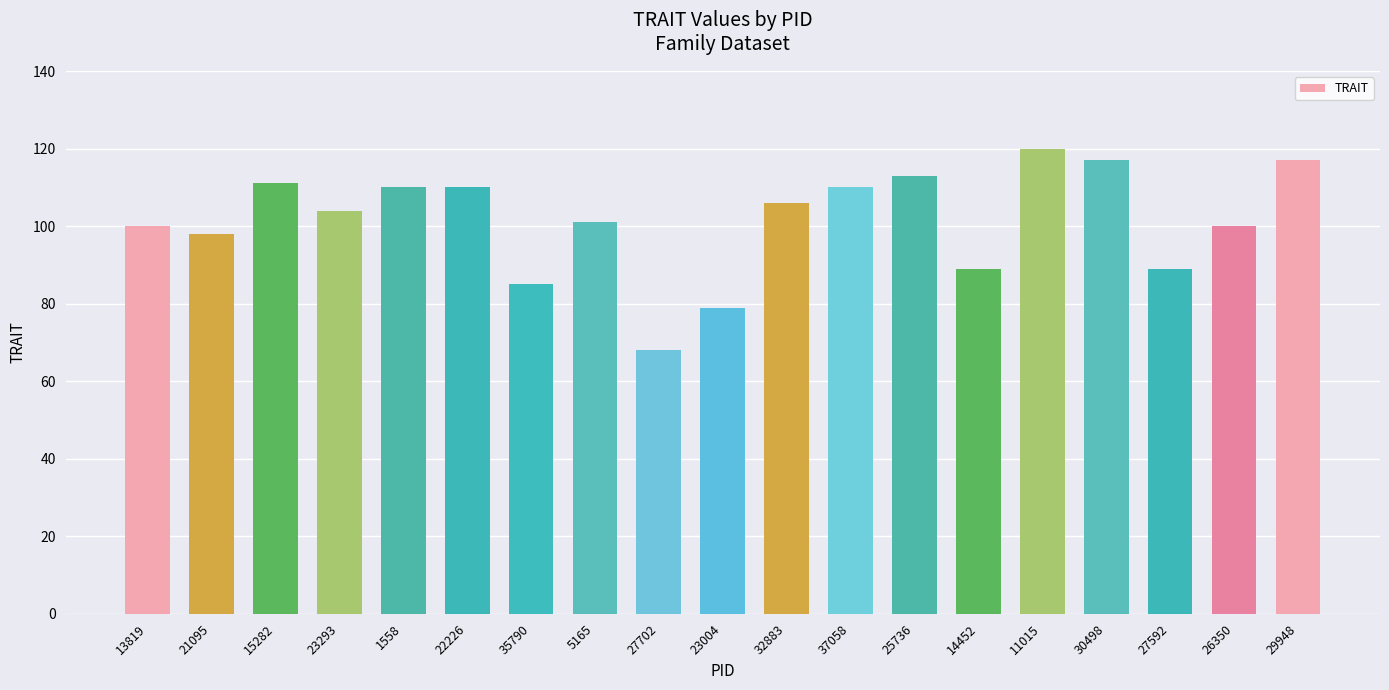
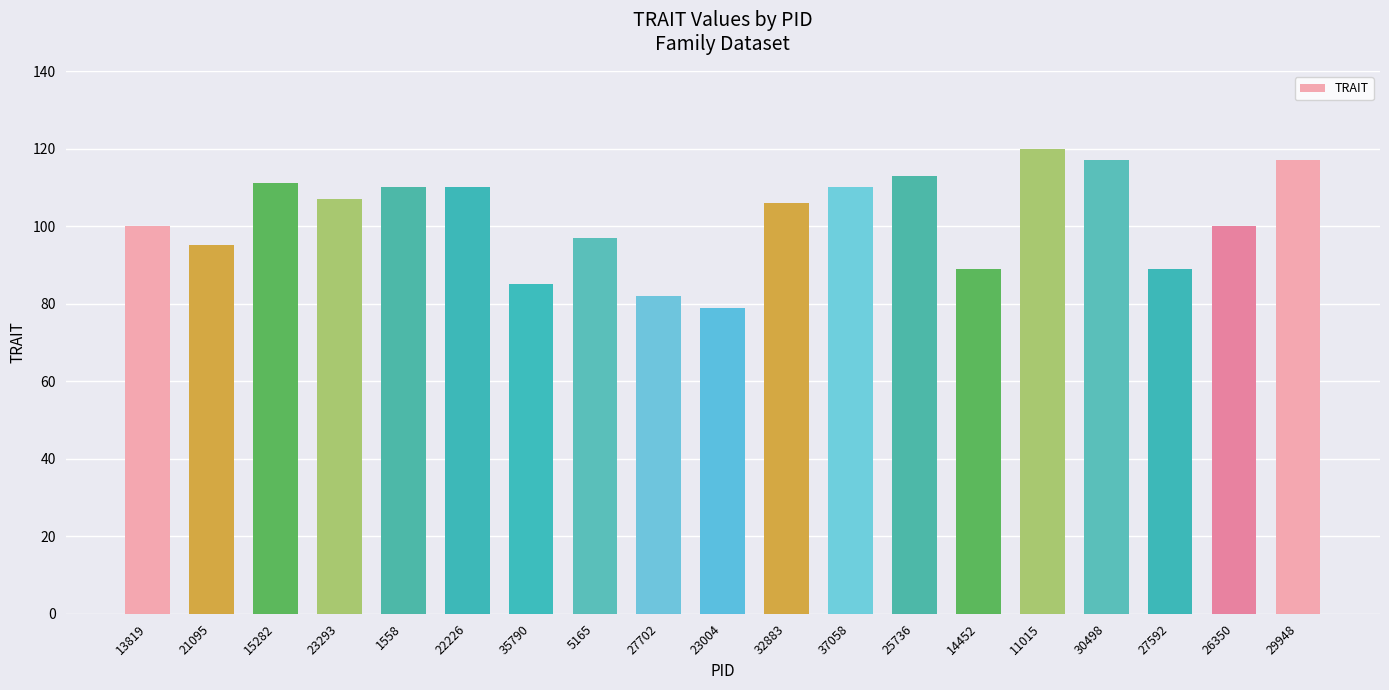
21095: 98 -> 95
23293: 104 -> 107
5165: 101 -> 97
27702: 68 -> 82
